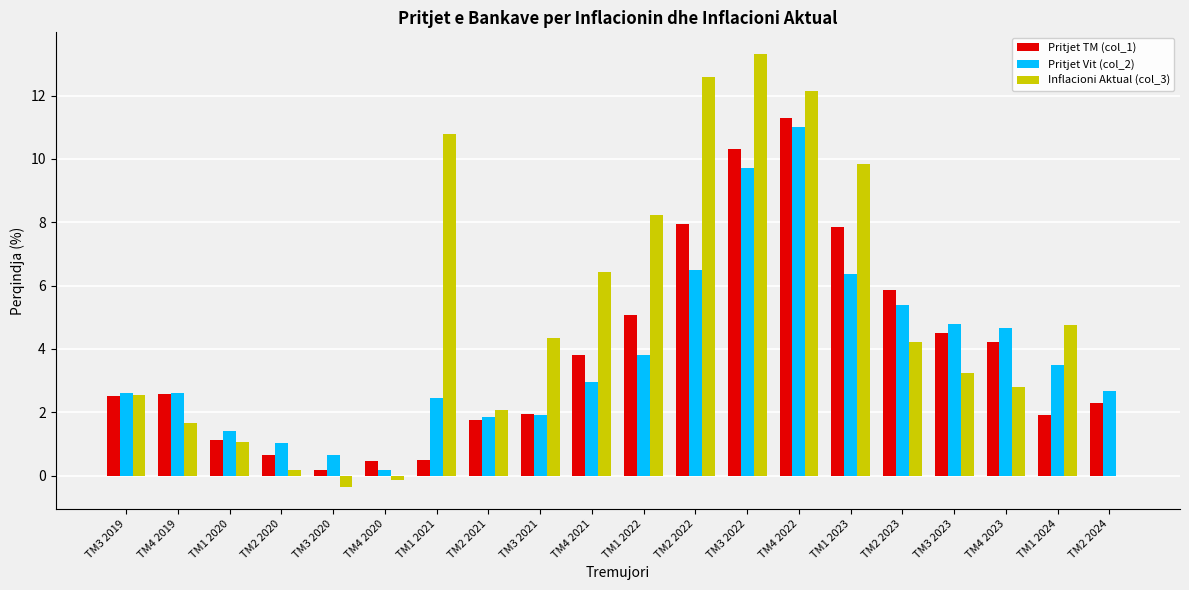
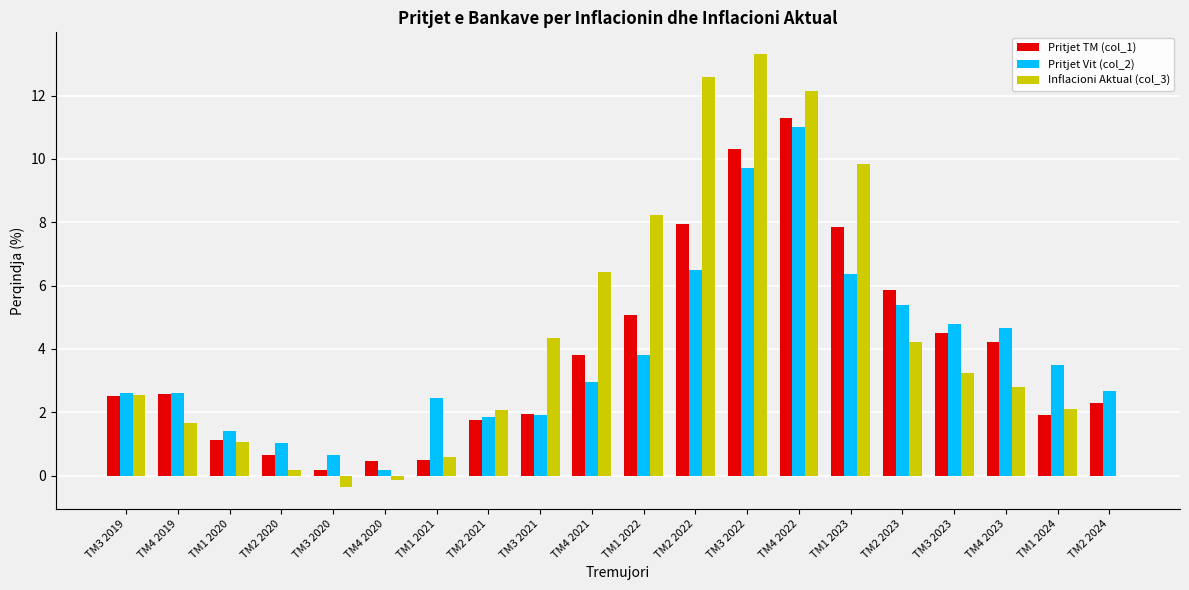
Inflacioni Aktual (col_3), TM1 2021: 10.8 -> 0.6
Inflacioni Aktual (col_3), TM1 2024: 4.8 -> 2.1
